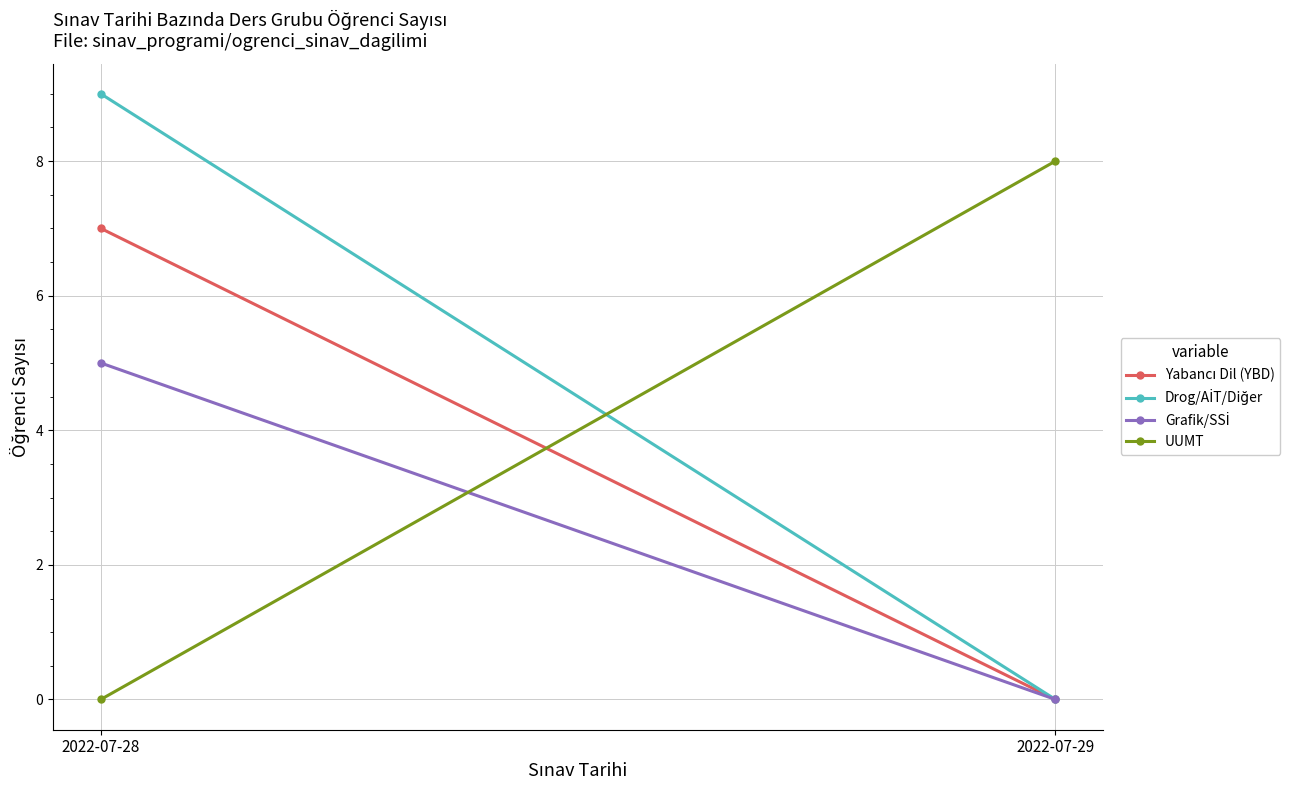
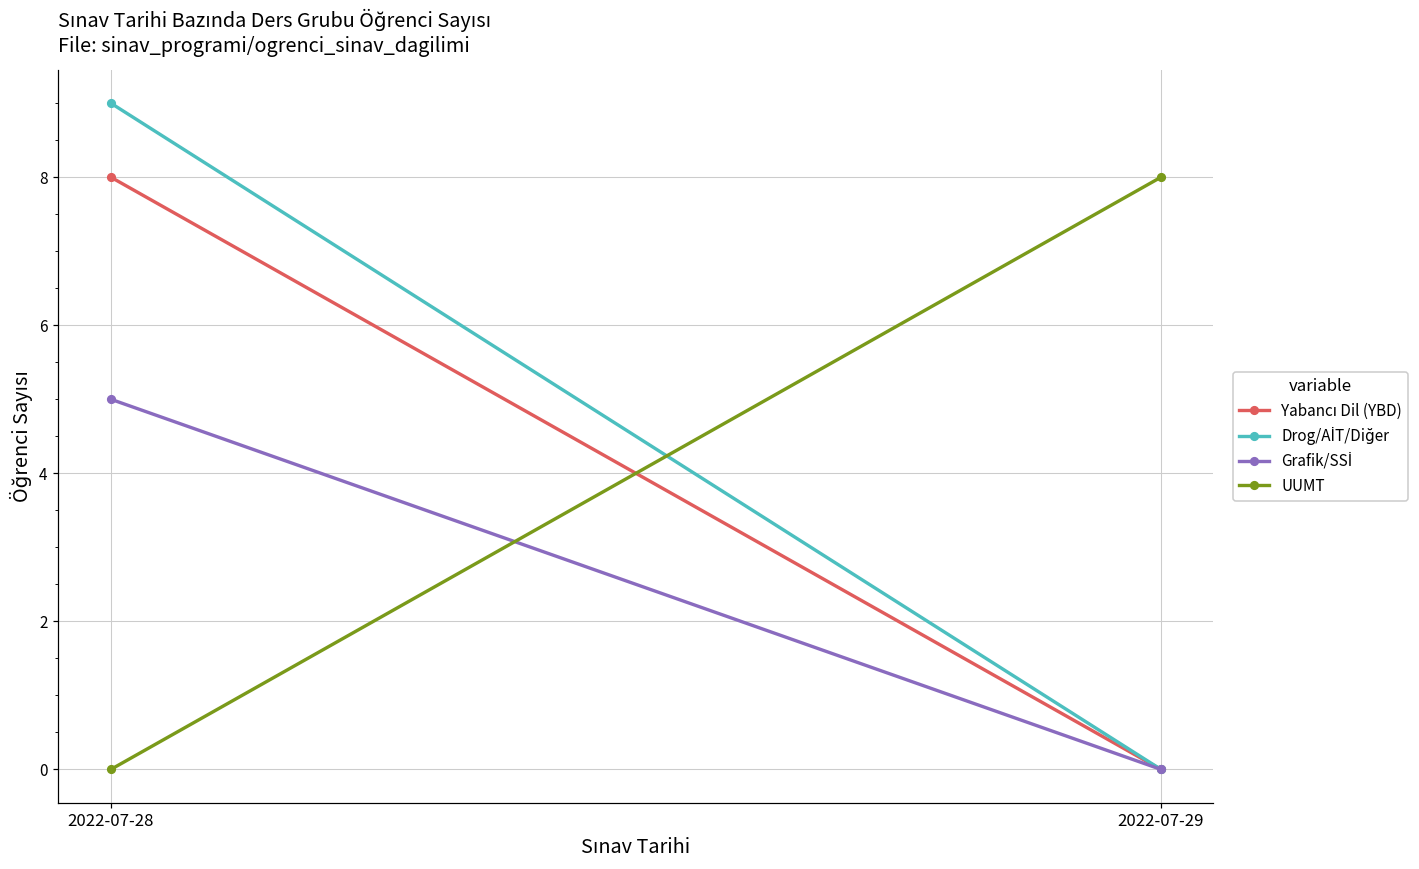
Yabancı Dil (YBD), 2022-07-28: 7 -> 8
